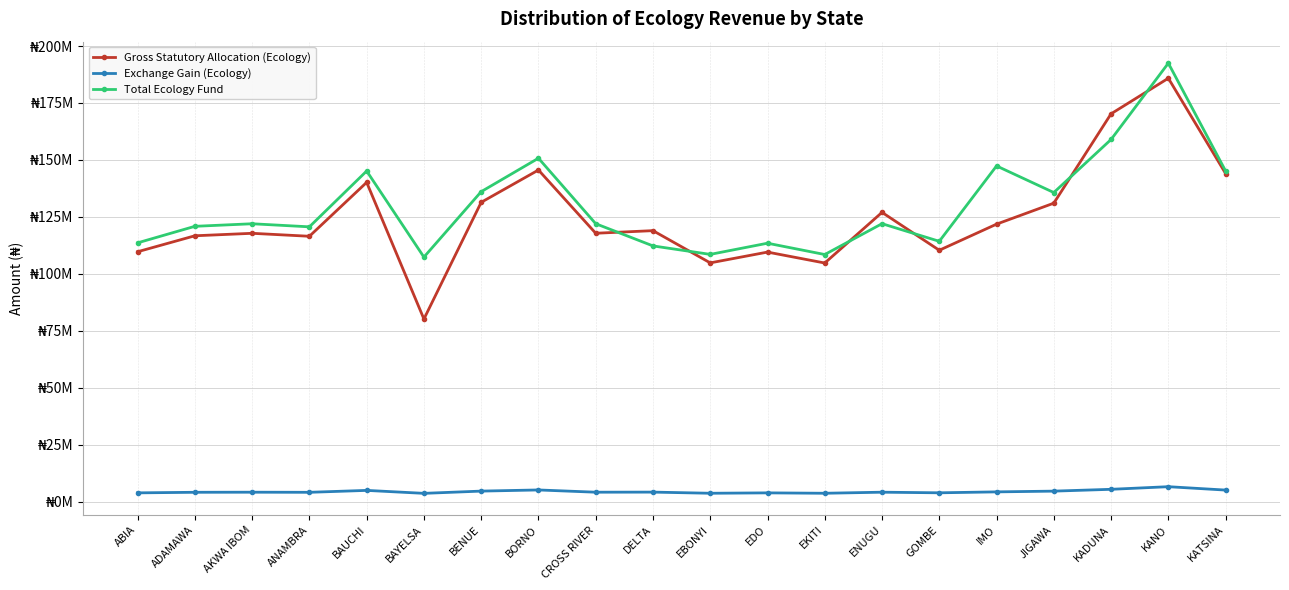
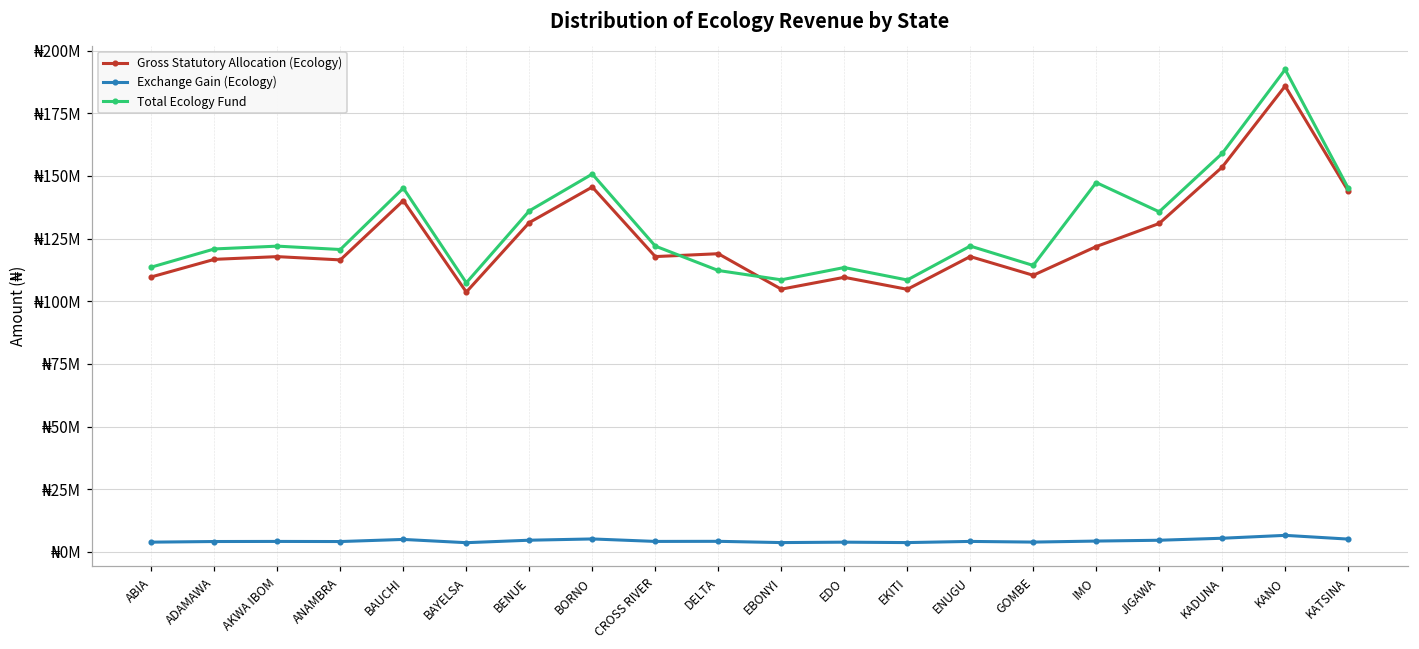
Gross Statutory Allocation (Ecology), BAYELSA: ₦80000000 -> ₦104000000
Gross Statutory Allocation (Ecology), ENUGU: ₦127000000 -> ₦118000000
Gross Statutory Allocation (Ecology), KADUNA: ₦170000000 -> ₦154000000
